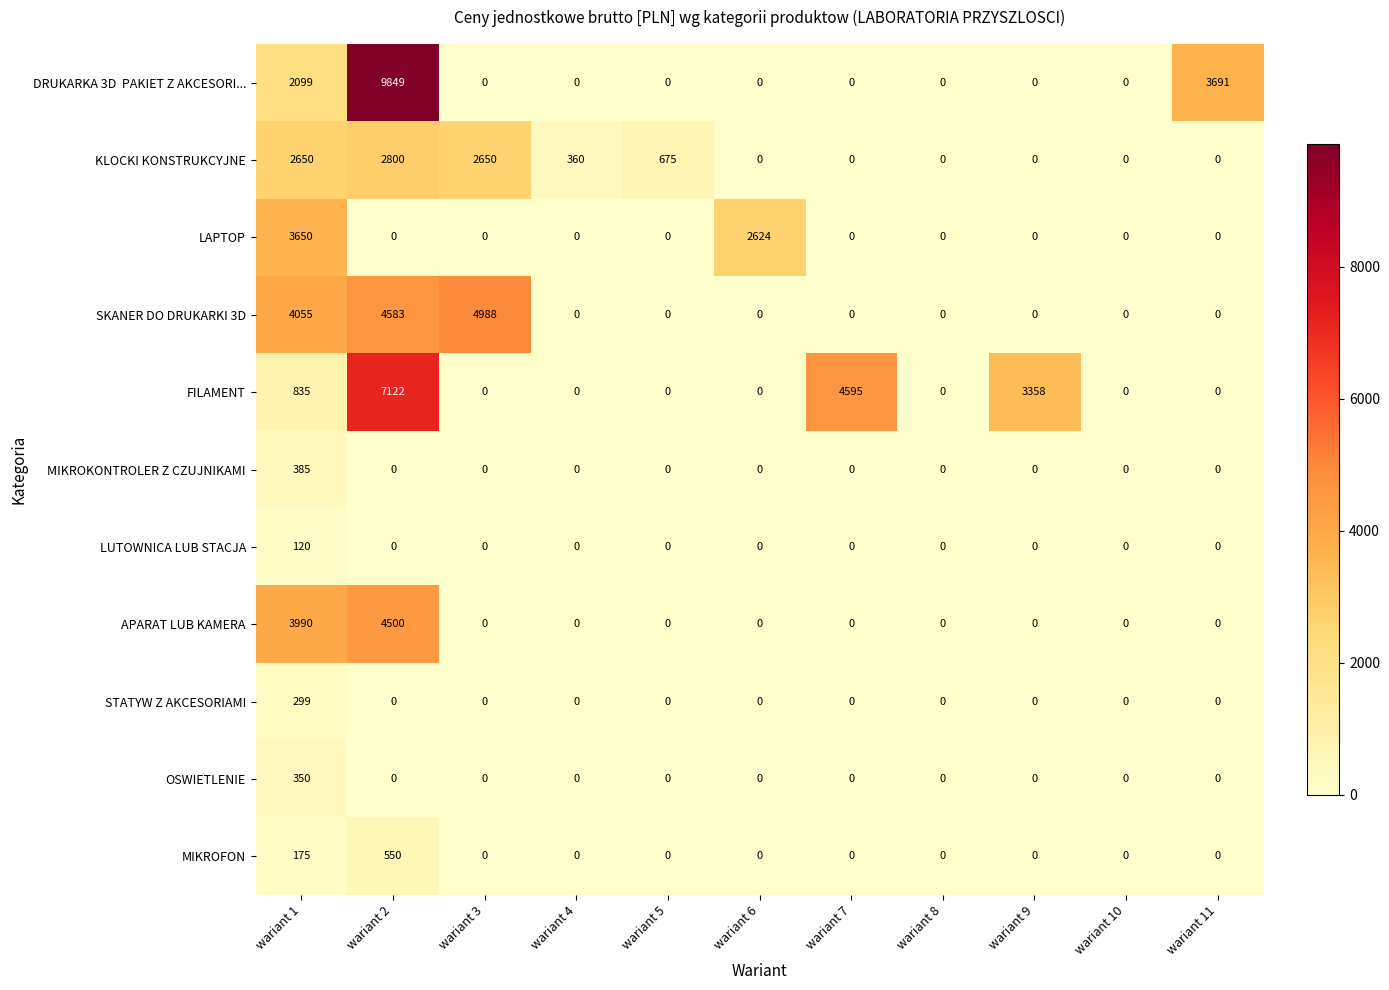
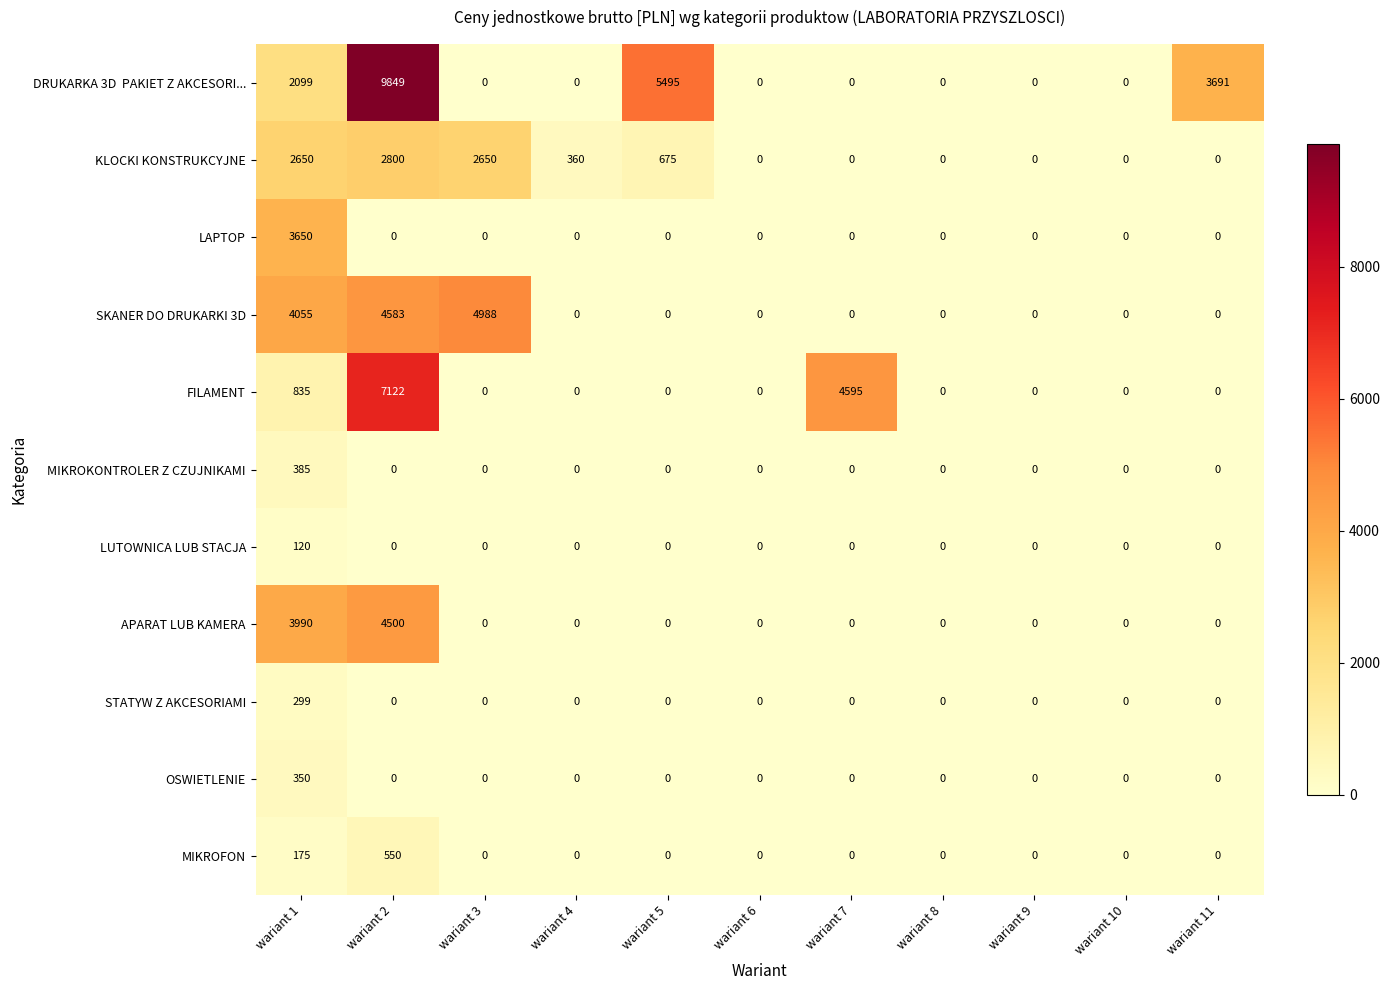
DRUKARKA 3D PAKIET Z AKCESORI..., wariant 5: 0 -> 5495
LAPTOP, wariant 6: 2624 -> 0
FILAMENT, wariant 9: 3358 -> 0
